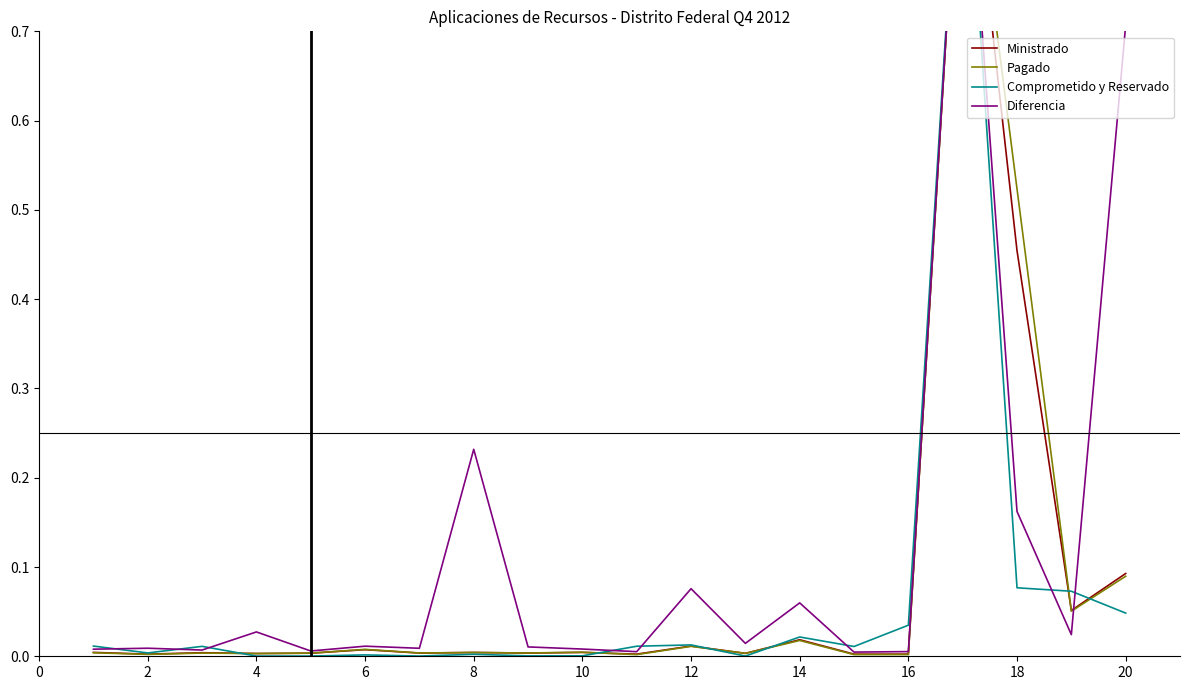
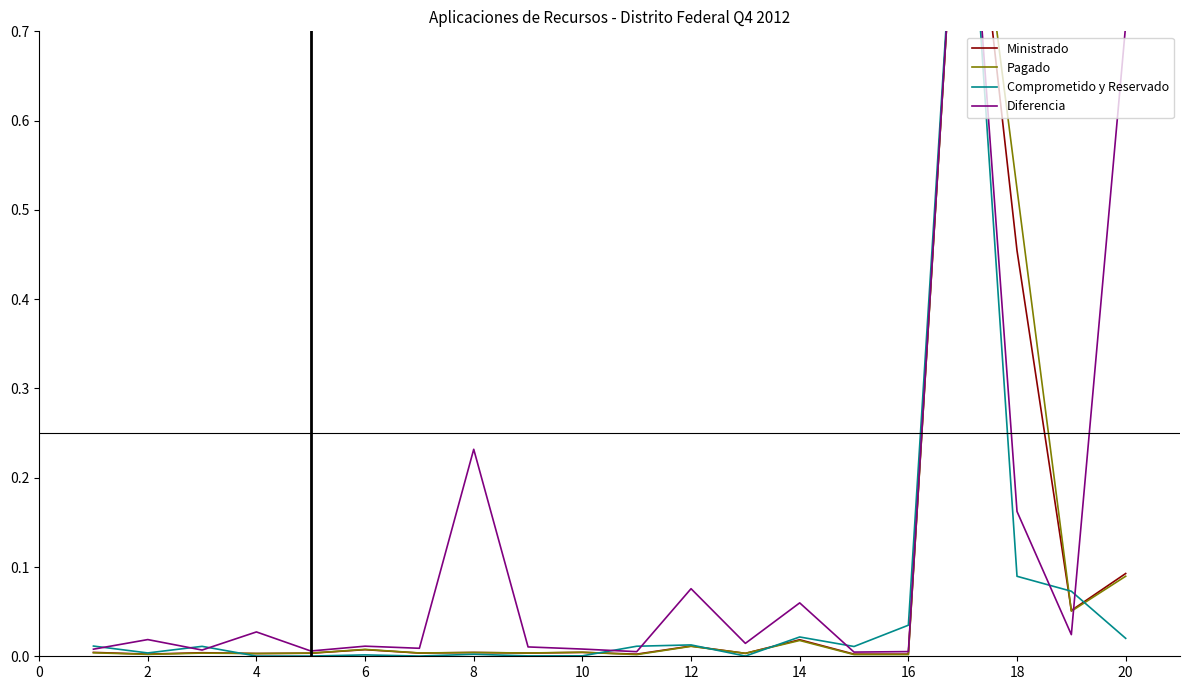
Diferencia, 2: 0.01 -> 0.02
Comprometido y Reservado, 18: 0.08 -> 0.09
Comprometido y Reservado, 20: 0.05 -> 0.02
